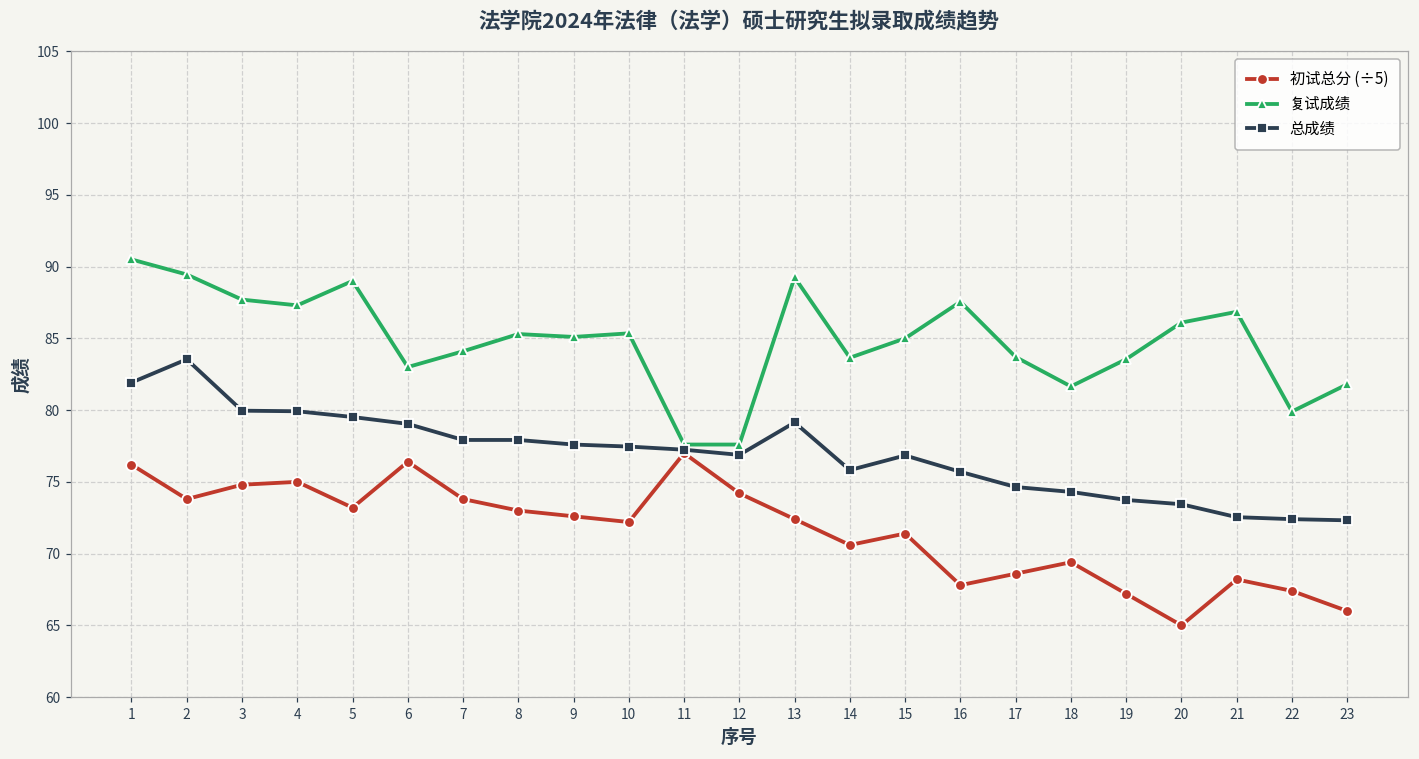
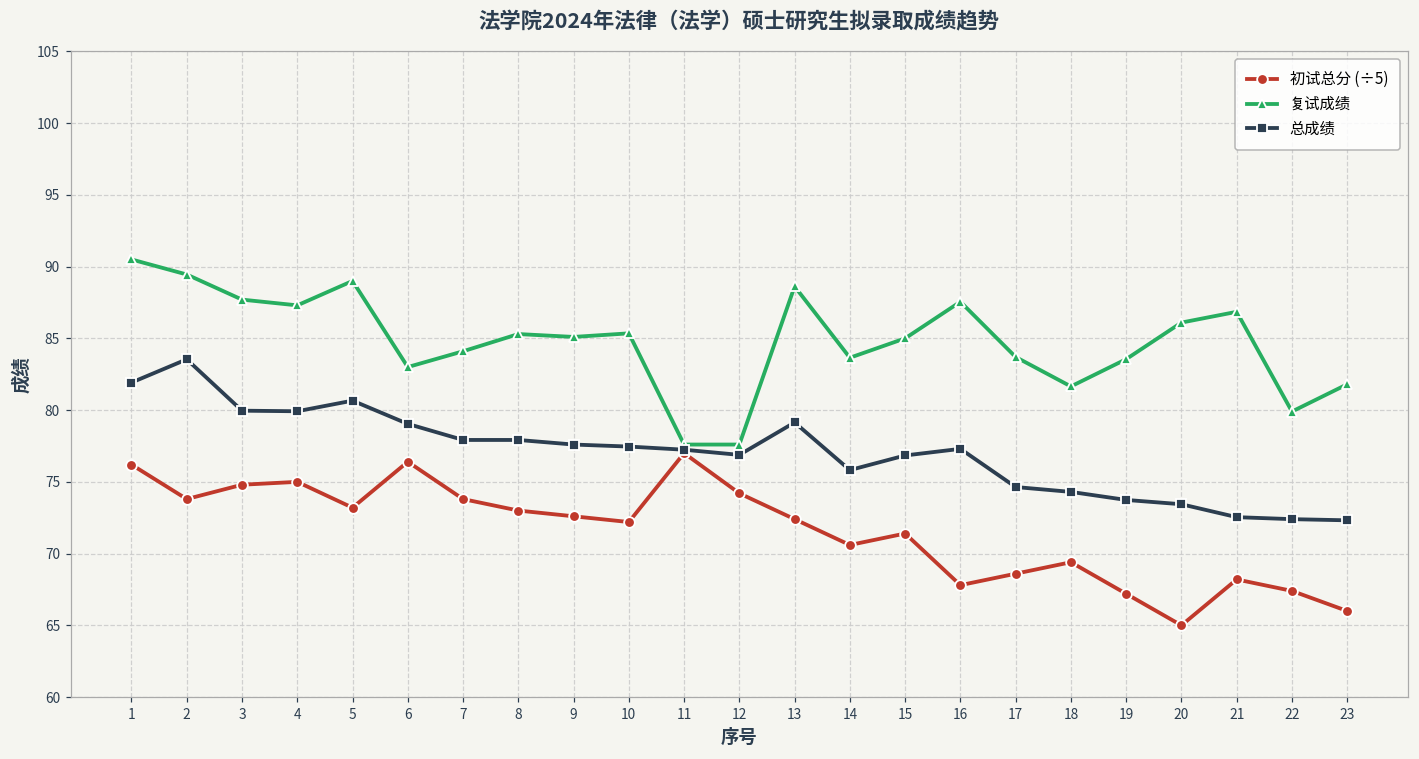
总成绩, 5: 79.5 -> 80.7
复试成绩, 13: 89.3 -> 88.6
总成绩, 16: 75.7 -> 77.3
